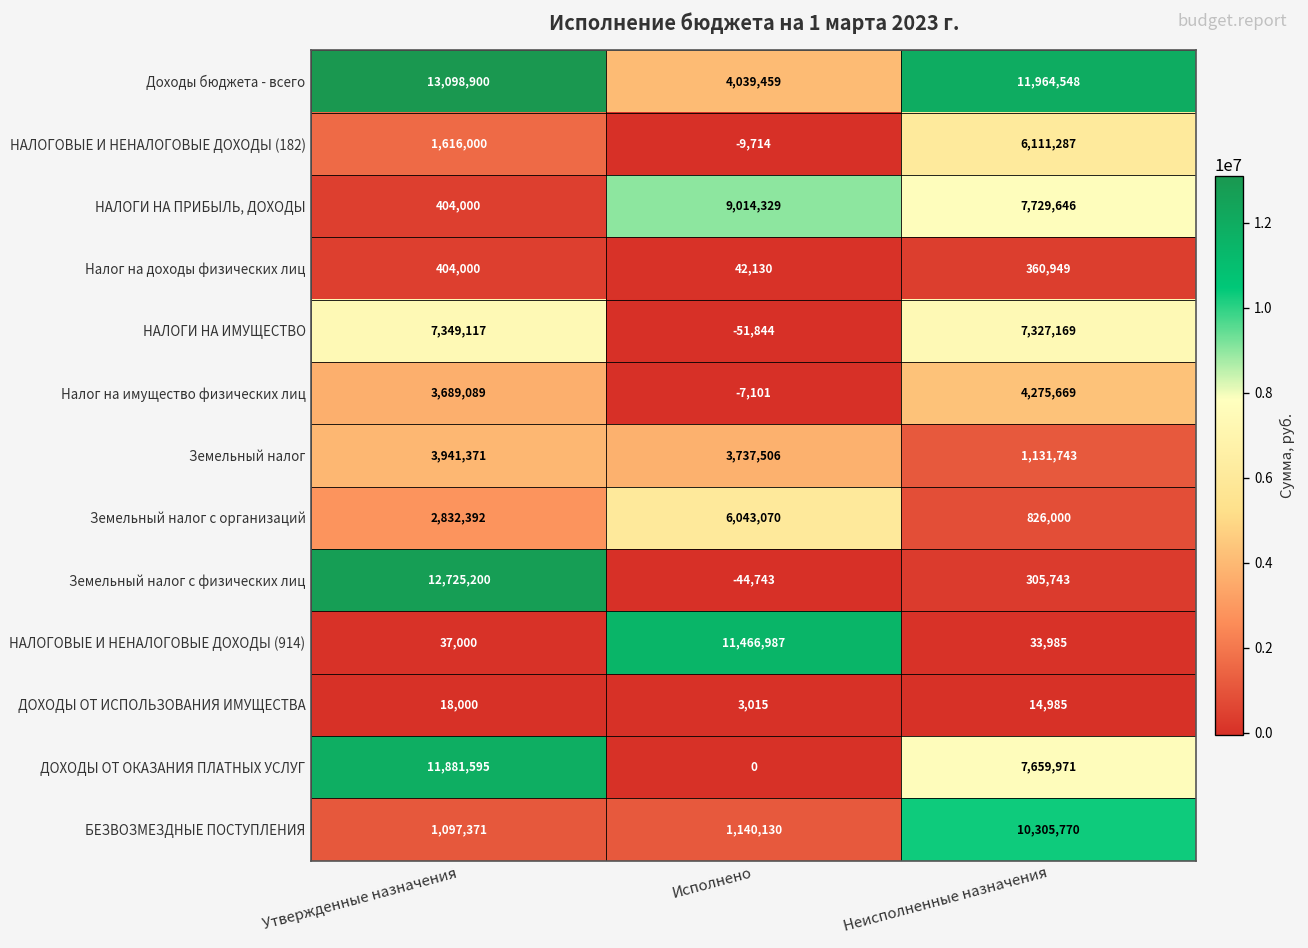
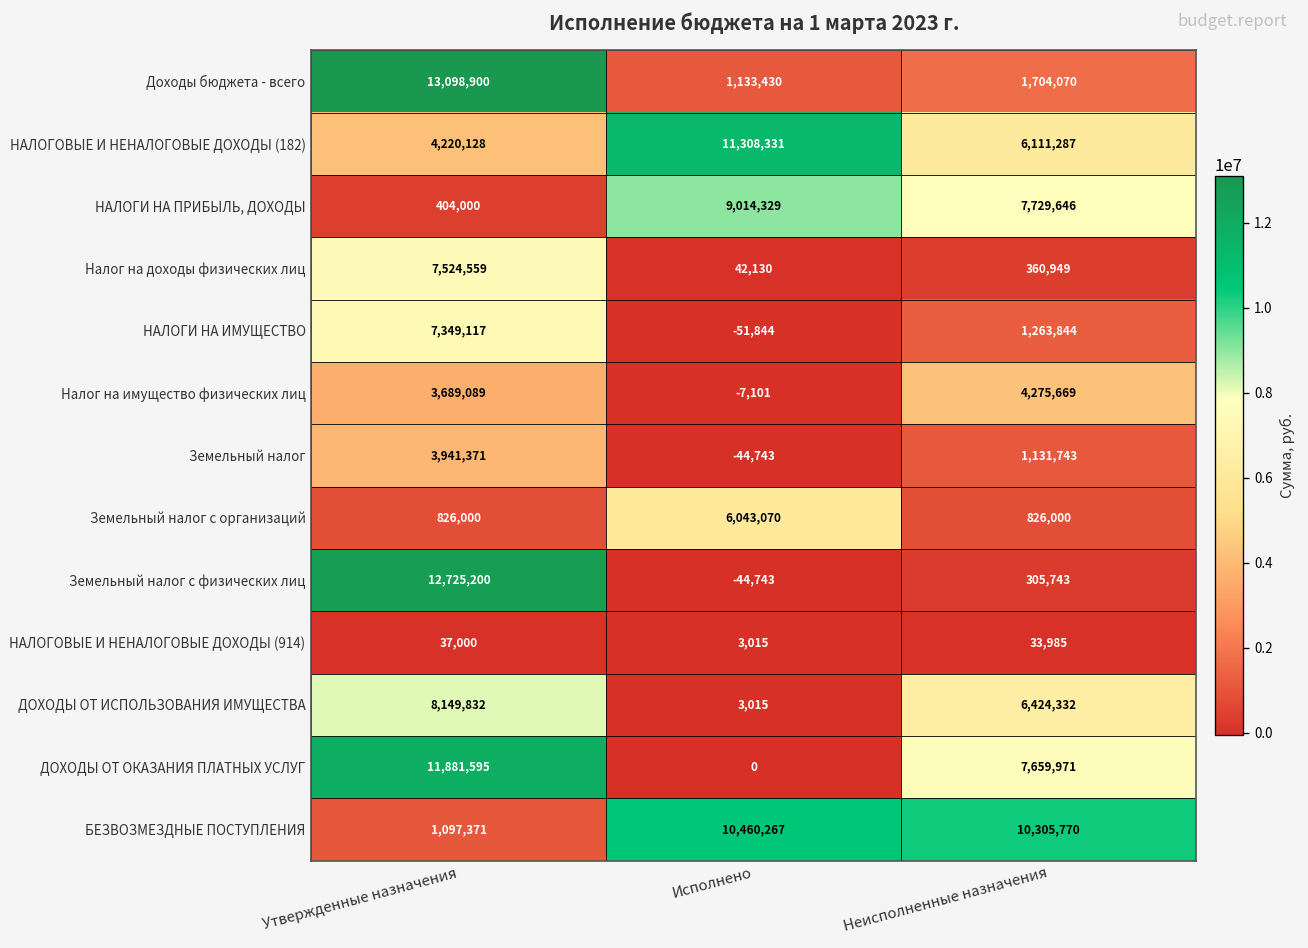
Доходы бюджета - всего, Исполнено: 4,039,459 -> 1,133,430
Доходы бюджета - всего, Неисполненные назначения: 11,964,548 -> 1,704,070
НАЛОГОВЫЕ И НЕНАЛОГОВЫЕ ДОХОДЫ (182), Утвержденные назначения: 1,616,000 -> 4,220,128
НАЛОГОВЫЕ И НЕНАЛОГОВЫЕ ДОХОДЫ (182), Исполнено: -9,714 -> 11,308,331
Налог на доходы физических лиц, Утвержденные назначения: 404,000 -> 7,524,559
НАЛОГИ НА ИМУЩЕСТВО, Неисполненные назначения: 7,327,169 -> 1,263,844
Земельный налог, Исполнено: 3,737,506 -> -44,743
Земельный налог с организаций, Утвержденные назначения: 2,832,392 -> 826,000
НАЛОГОВЫЕ И НЕНАЛОГОВЫЕ ДОХОДЫ (914), Исполнено: 11,466,987 -> 3,015
ДОХОДЫ ОТ ИСПОЛЬЗОВАНИЯ ИМУЩЕСТВА, Утвержденные назначения: 18,000 -> 8,149,832
ДОХОДЫ ОТ ИСПОЛЬЗОВАНИЯ ИМУЩЕСТВА, Неисполненные назначения: 14,985 -> 6,424,332
БЕЗВОЗМЕЗДНЫЕ ПОСТУПЛЕНИЯ, Исполнено: 1,140,130 -> 10,460,267
